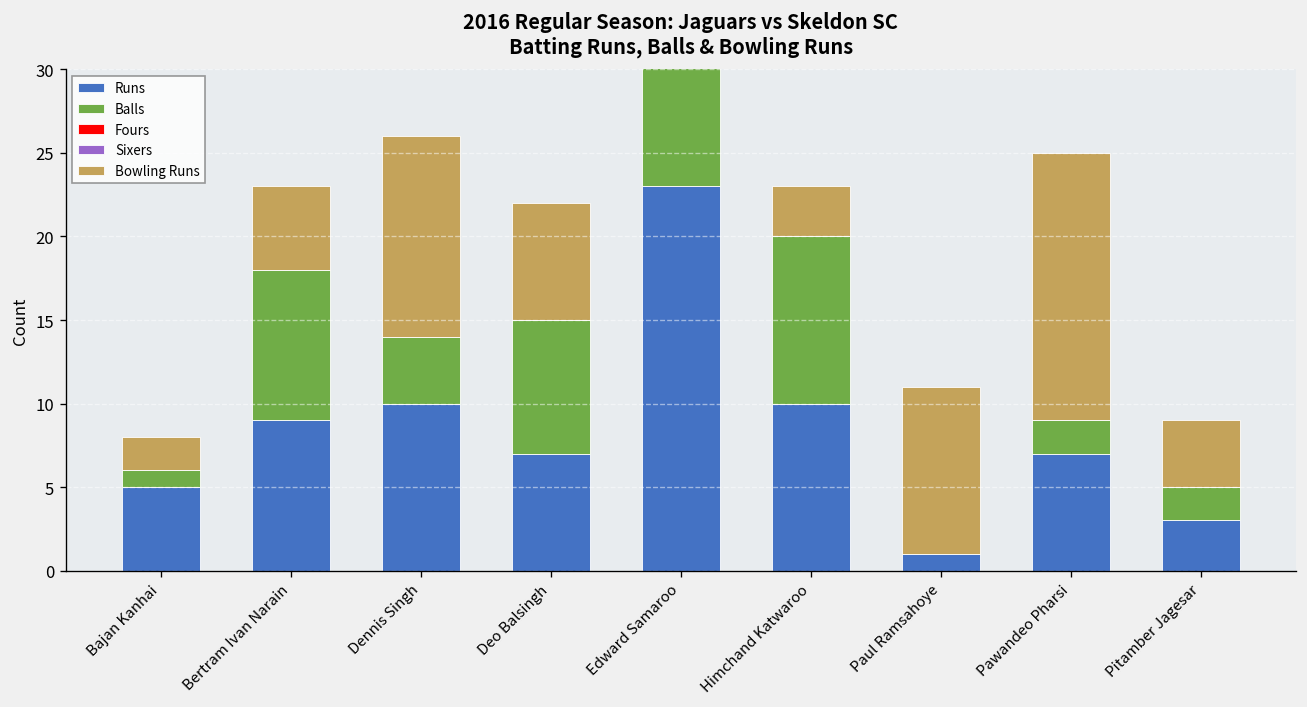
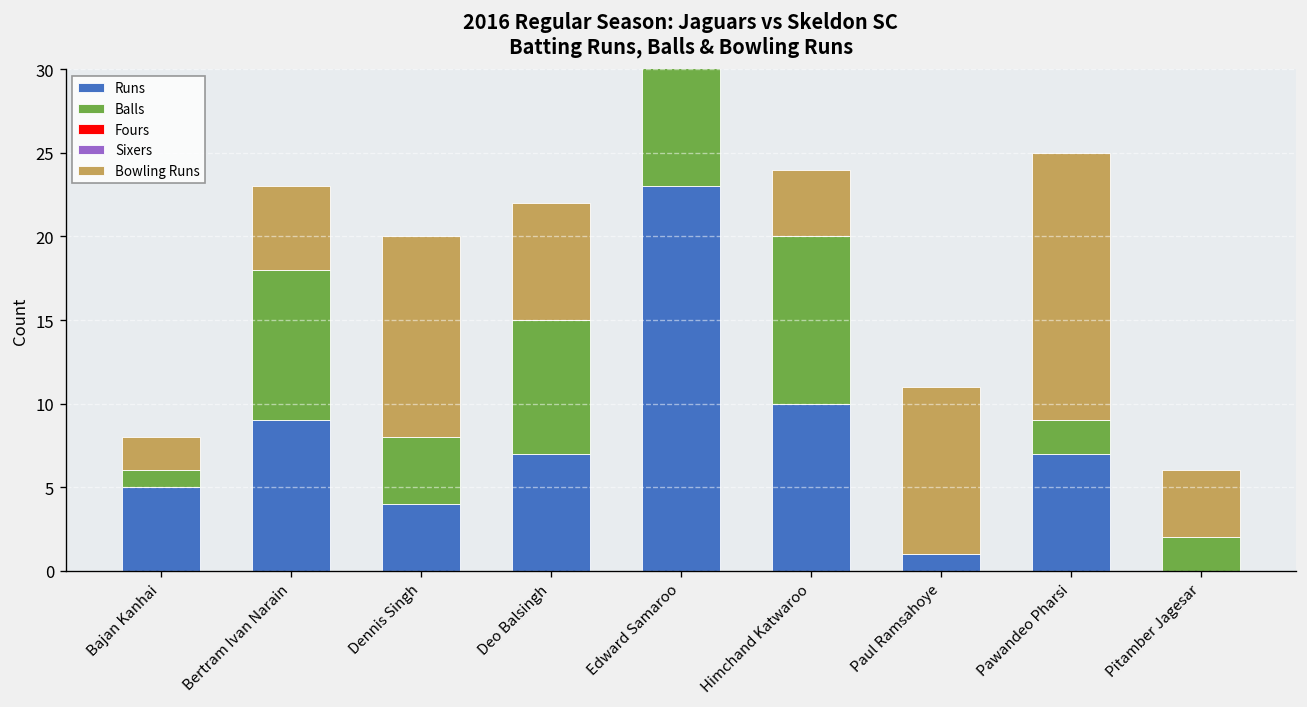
Runs, Dennis Singh: 10 -> 4
Bowling Runs, Himchand Katwaroo: 3 -> 4
Runs, Pitamber Jagesar: 3 -> 0
